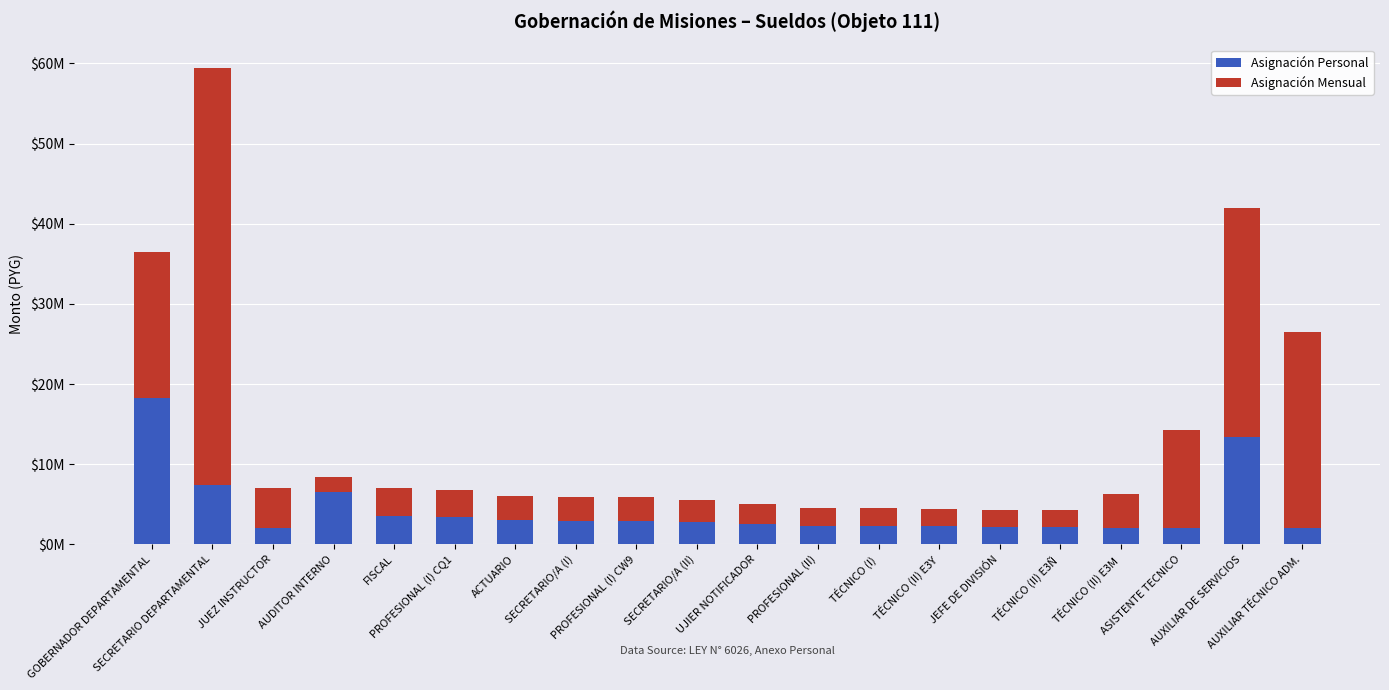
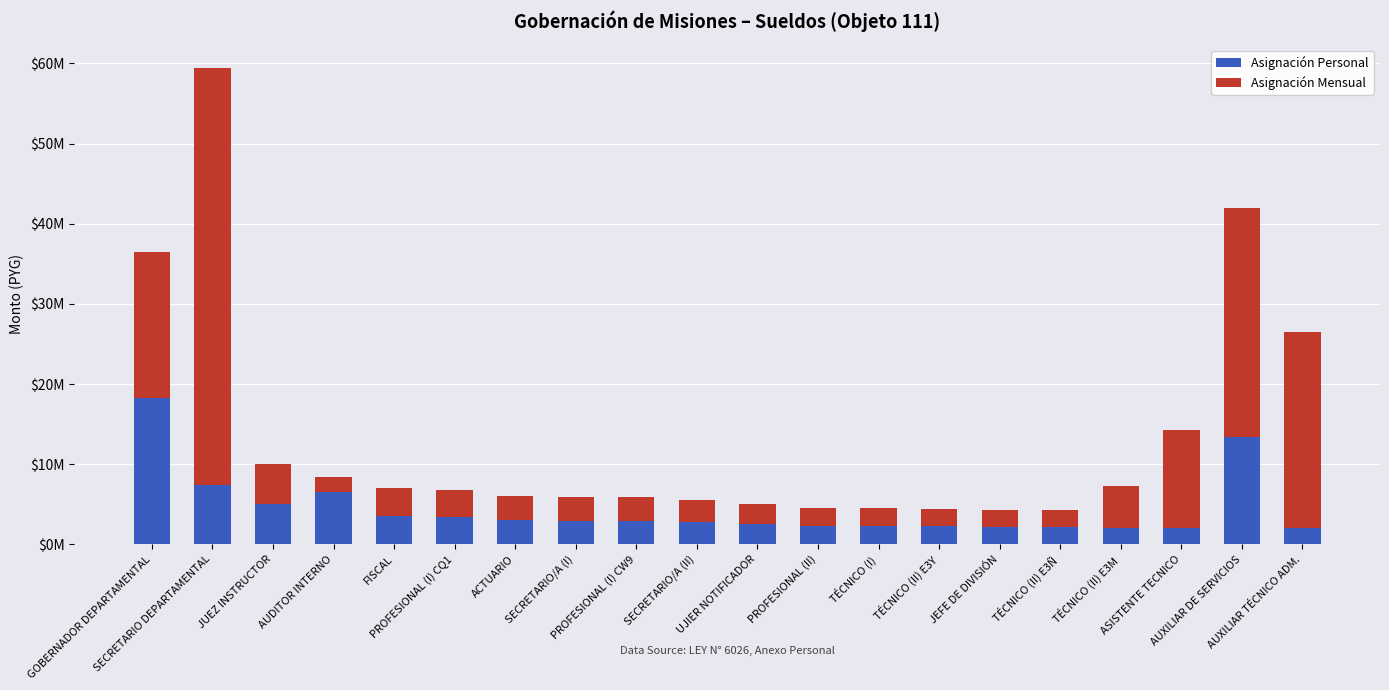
Asignación Personal, JUEZ INSTRUCTOR: $2000000 -> $5000000
Asignación Mensual, TÉCNICO (II) E3M: $4000000 -> $5000000
